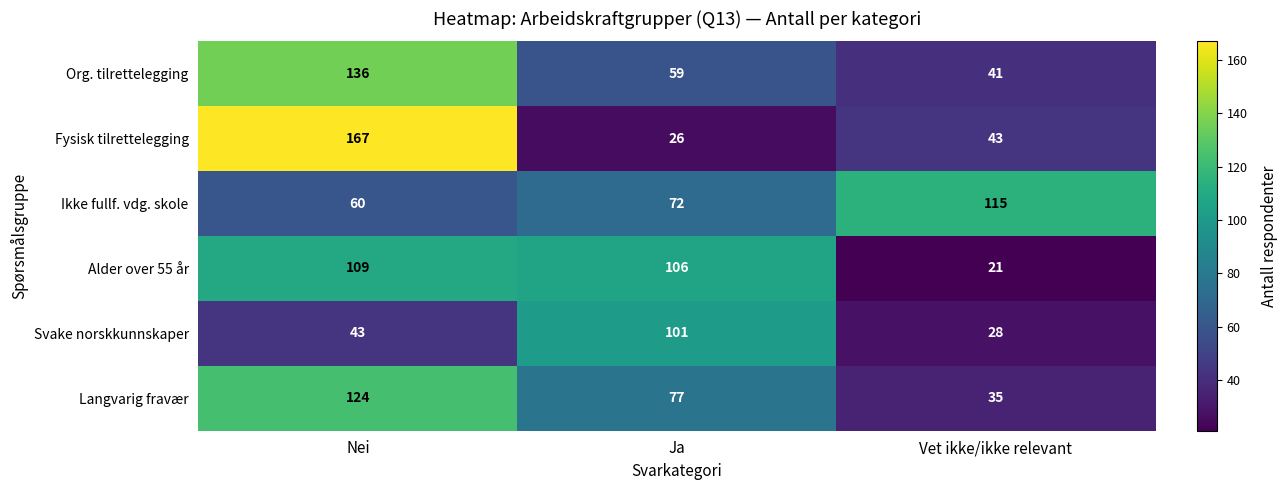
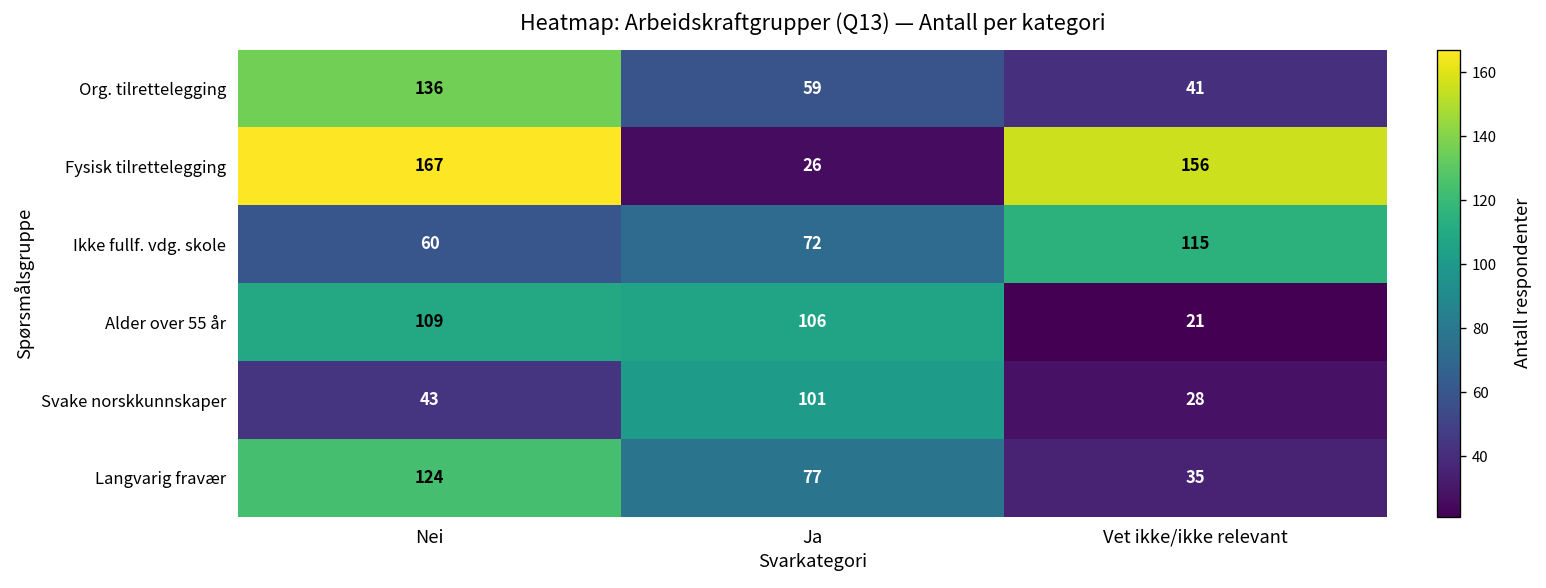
Fysisk tilrettelegging, Vet ikke/ikke relevant: 43 -> 156
